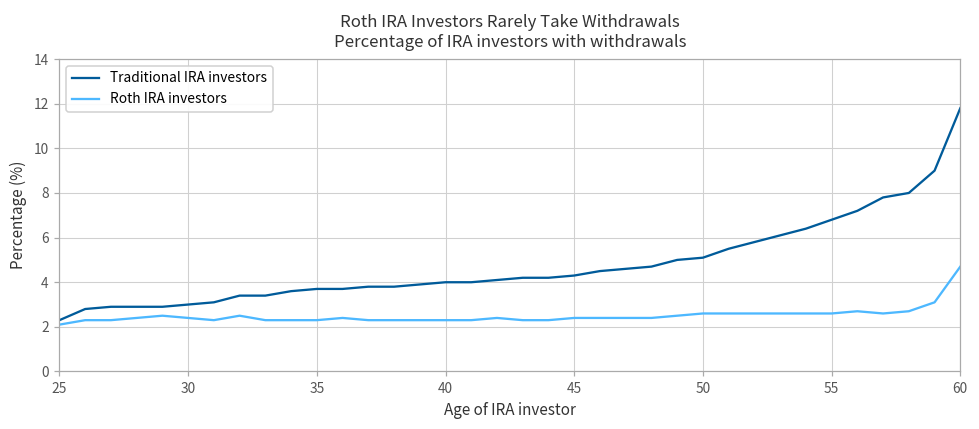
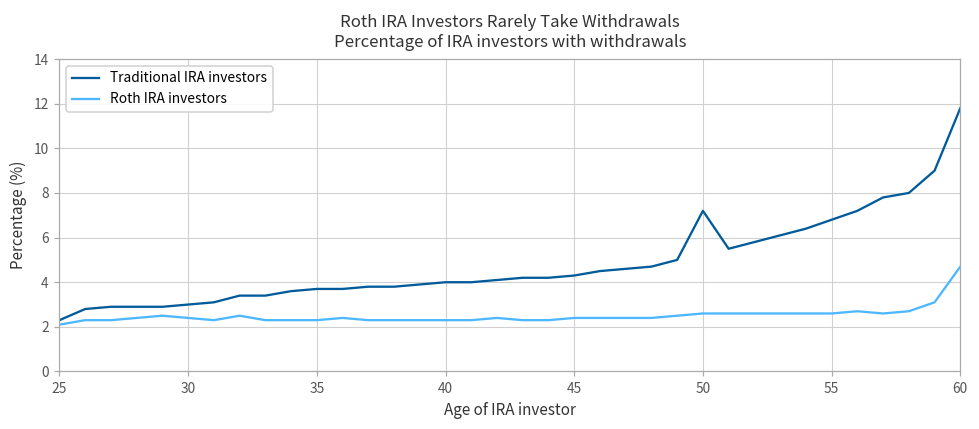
Traditional IRA investors, 50: 5.1 -> 7.2
